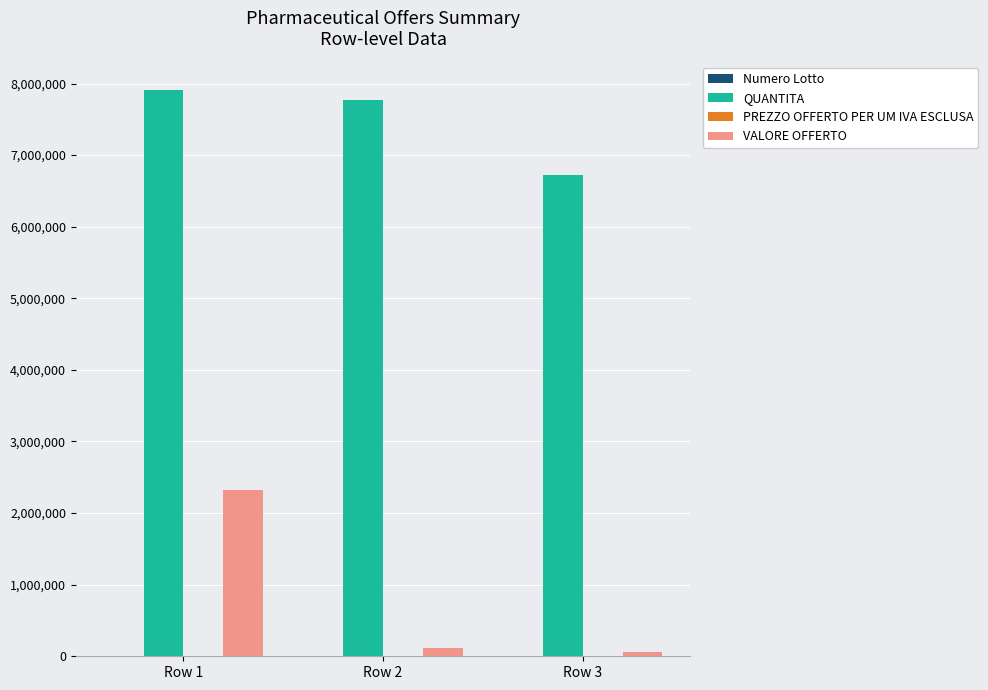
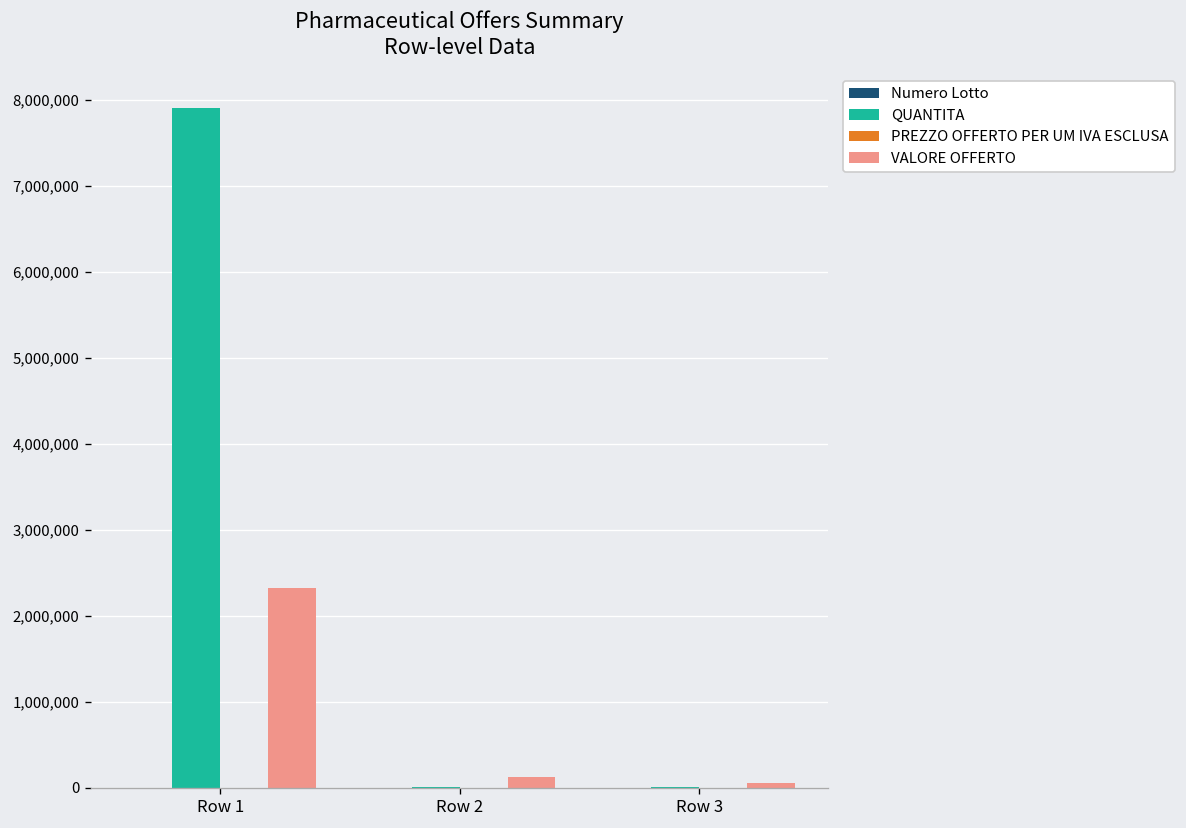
QUANTITA, Row 2: 7,800,000 -> 0
QUANTITA, Row 3: 6,700,000 -> 0
